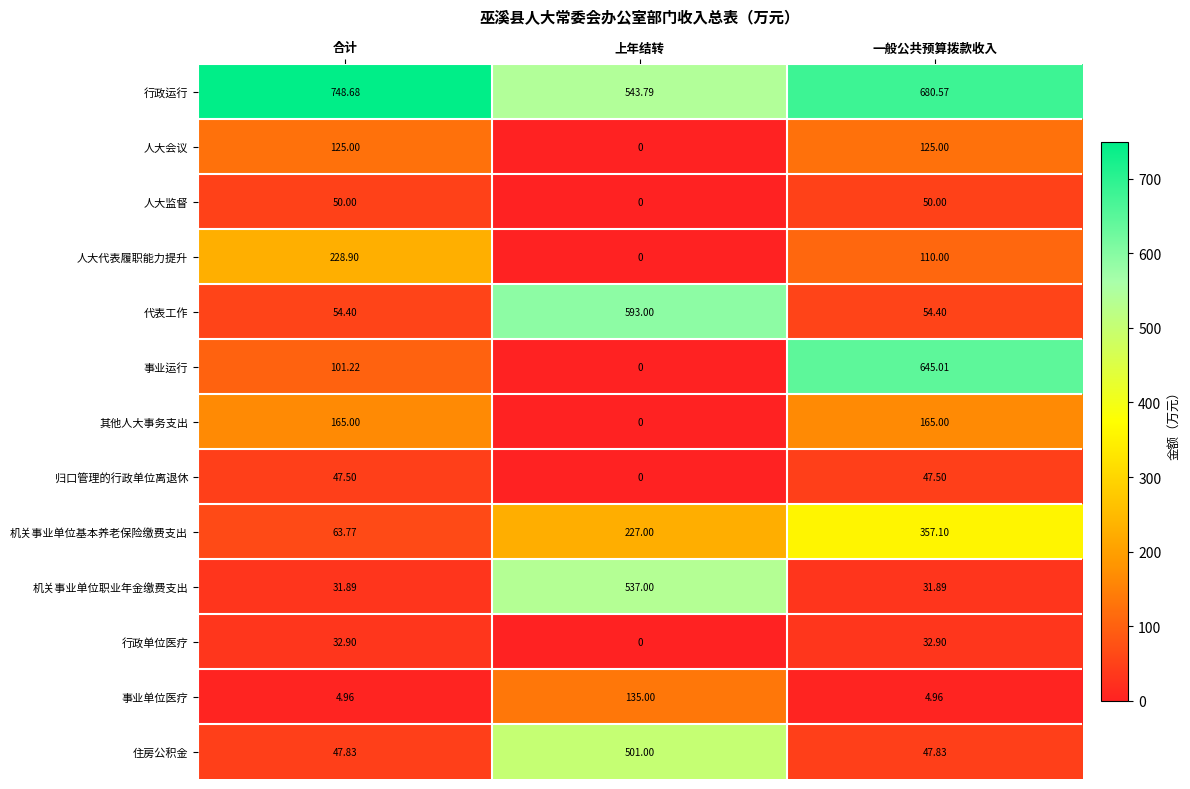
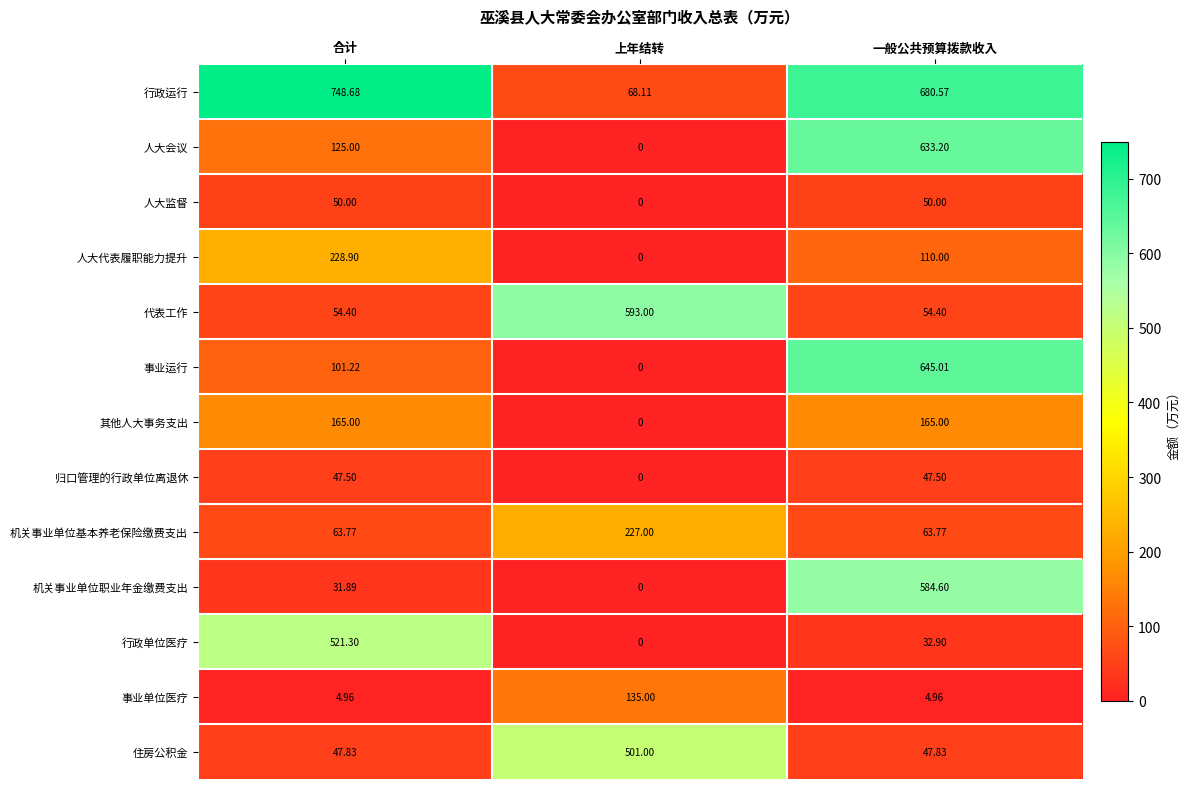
行政运行, 上年结转: 543.79 -> 68.11
人大会议, 一般公共预算拨款收入: 125.00 -> 633.20
机关事业单位基本养老保险缴费支出, 一般公共预算拨款收入: 357.10 -> 63.77
机关事业单位职业年金缴费支出, 上年结转: 537.00 -> 0
机关事业单位职业年金缴费支出, 一般公共预算拨款收入: 31.89 -> 584.60
行政单位医疗, 合计: 32.90 -> 521.30
